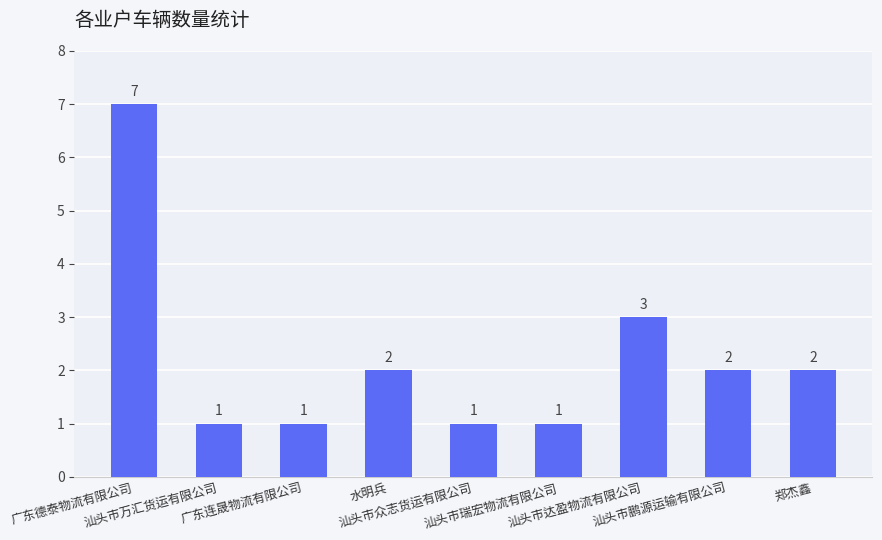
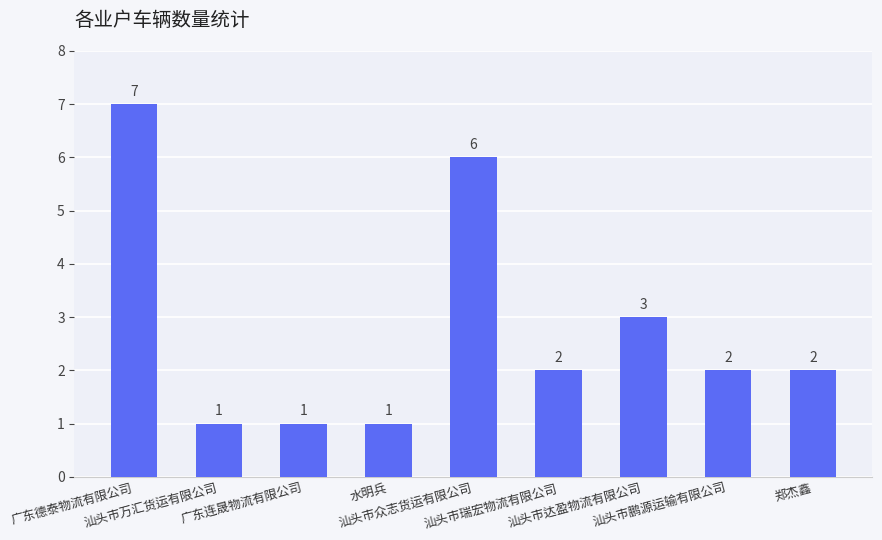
水明兵: 2 -> 1
汕头市众志货运有限公司: 1 -> 6
汕头市瑞宏物流有限公司: 1 -> 2
